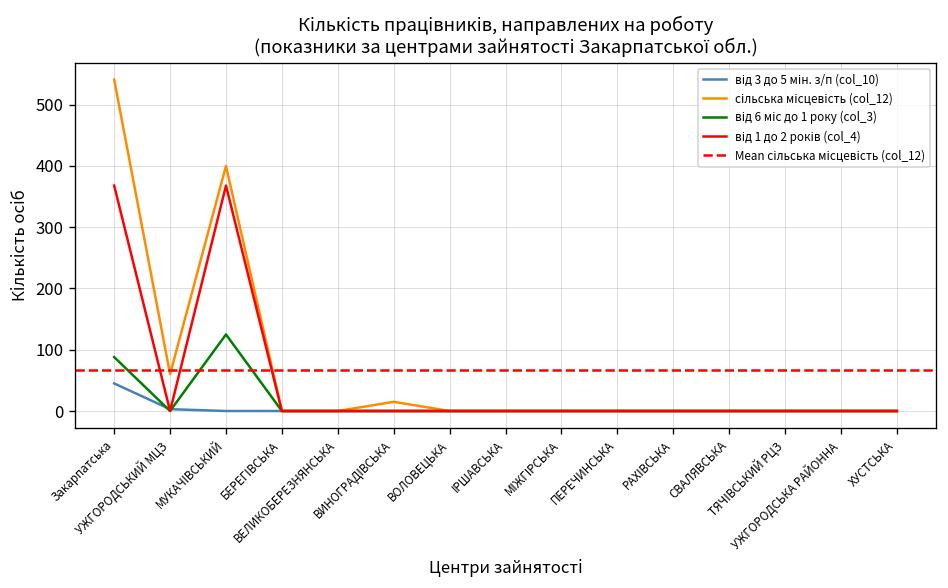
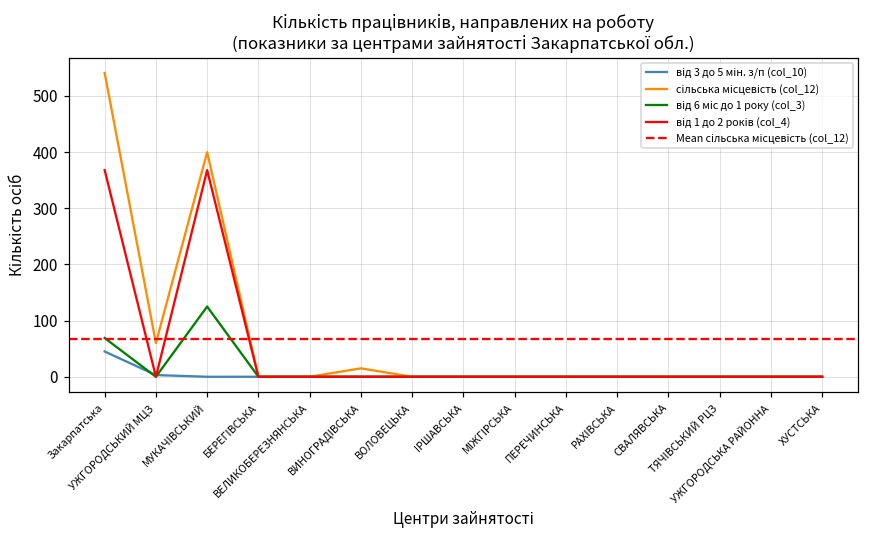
від 6 міс до 1 року (col_3), Закарпатська: 90 -> 70
